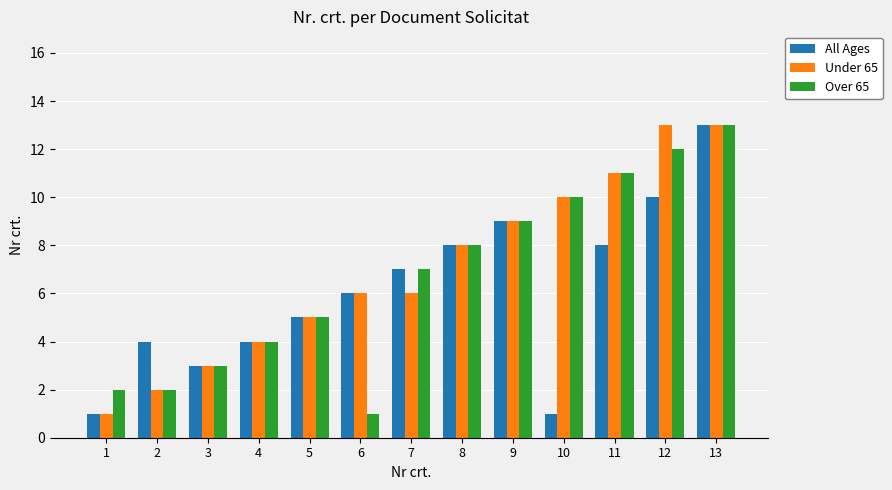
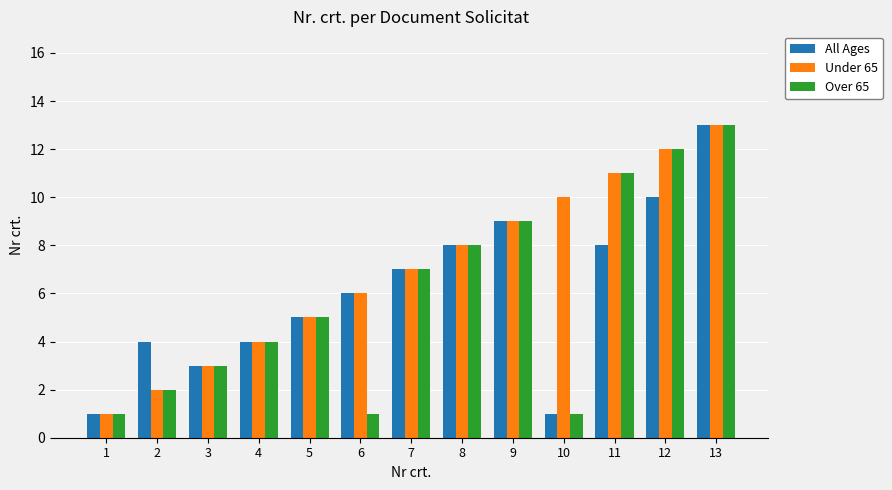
Over 65, 1: 2 -> 1
Under 65, 7: 6 -> 7
Over 65, 10: 10 -> 1
Under 65, 12: 13 -> 12
